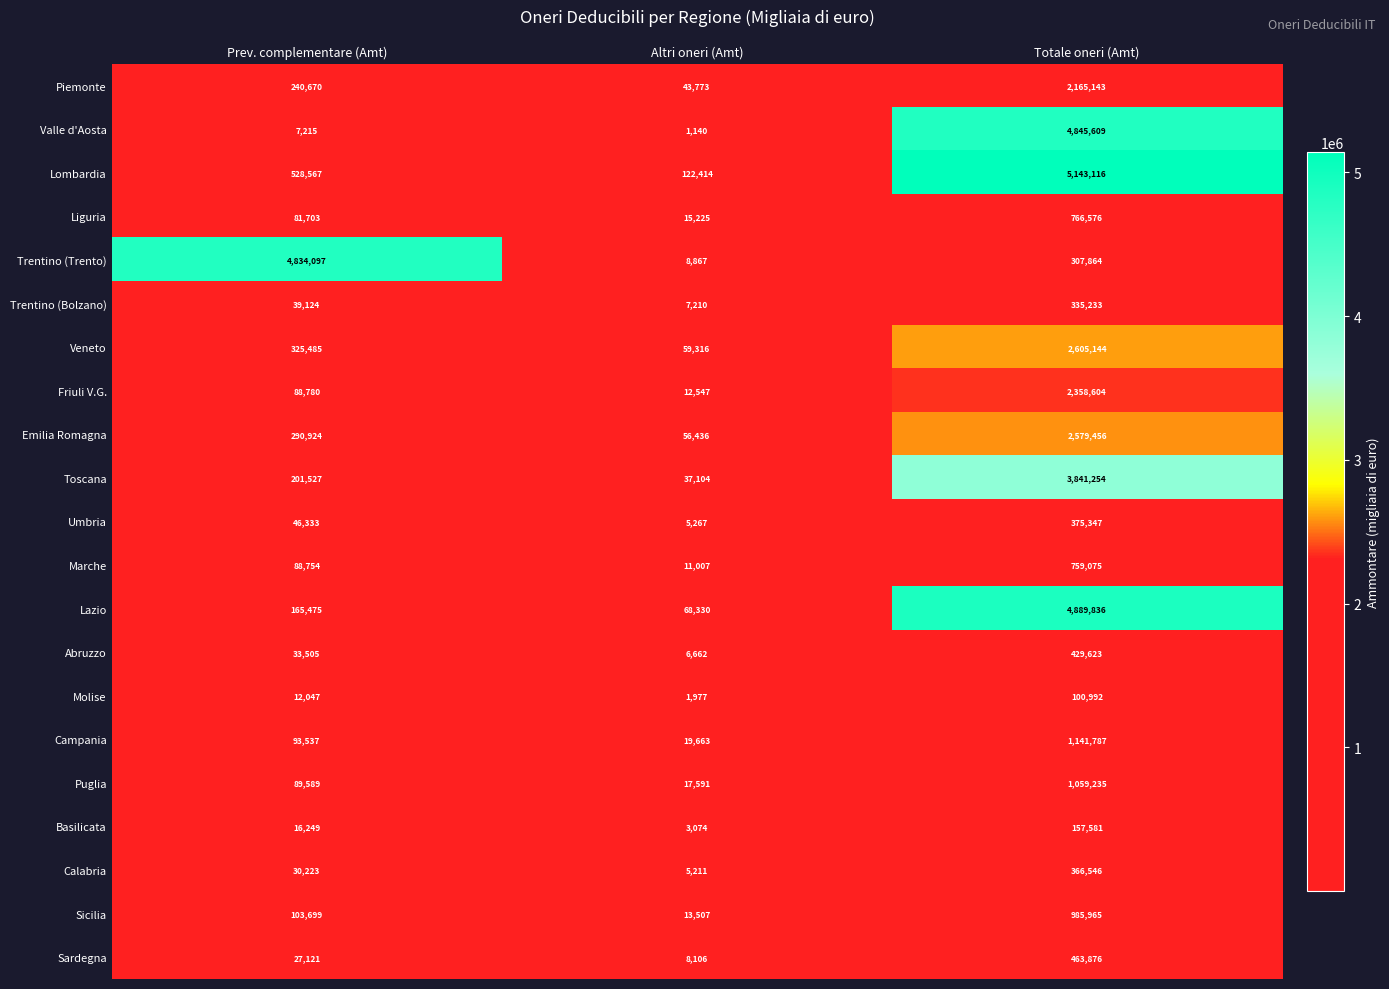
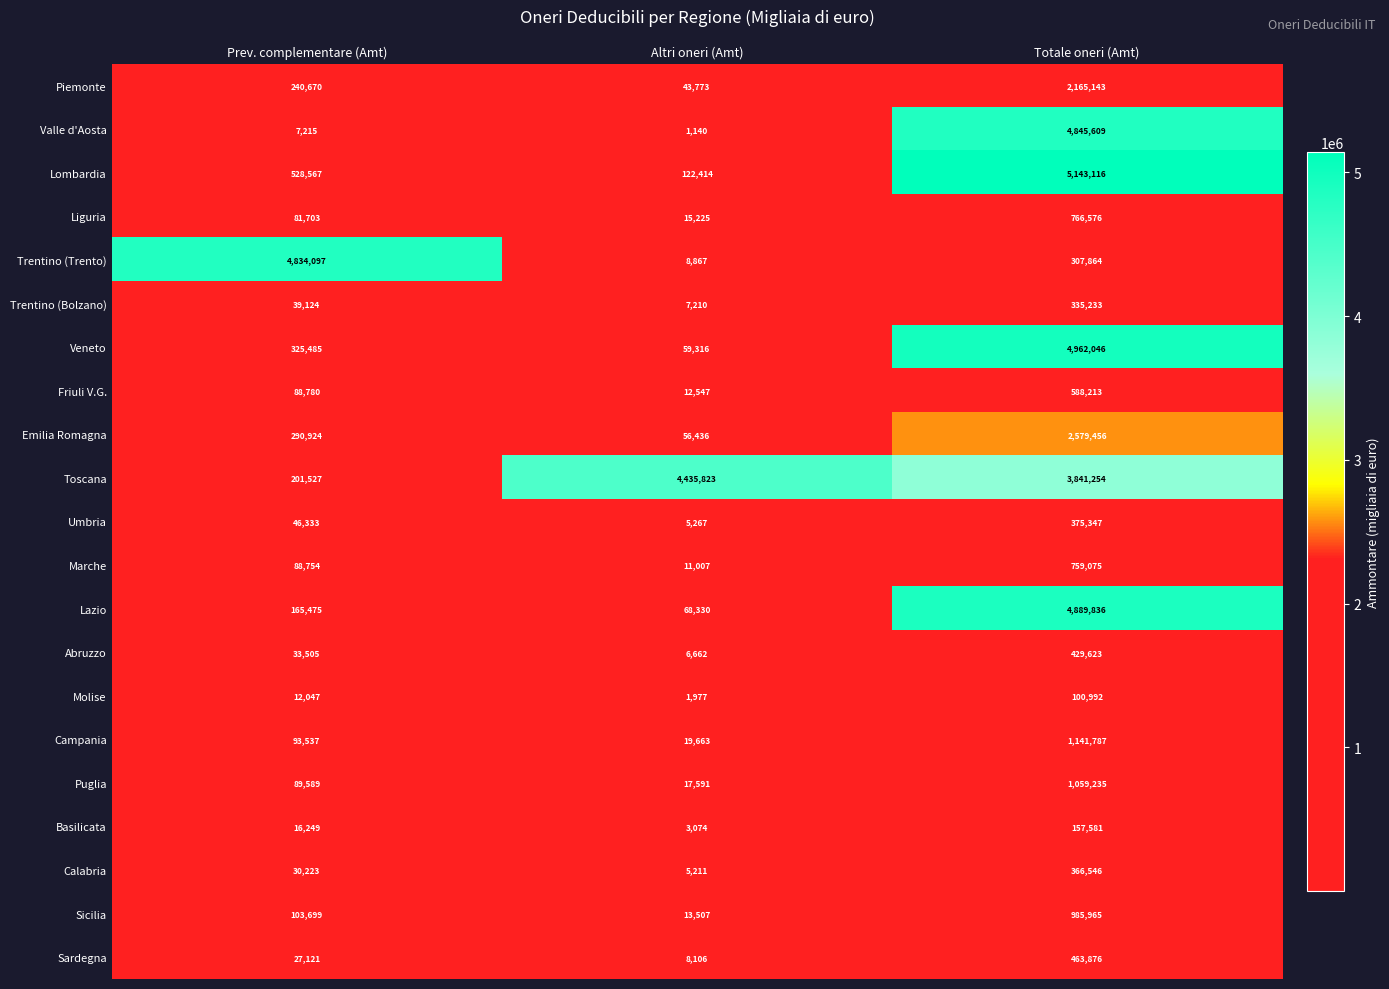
Veneto, Totale oneri (Amt): 2,605,144 -> 4,962,046
Friuli V.G., Totale oneri (Amt): 2,358,604 -> 588,213
Toscana, Altri oneri (Amt): 37,104 -> 4,435,823
